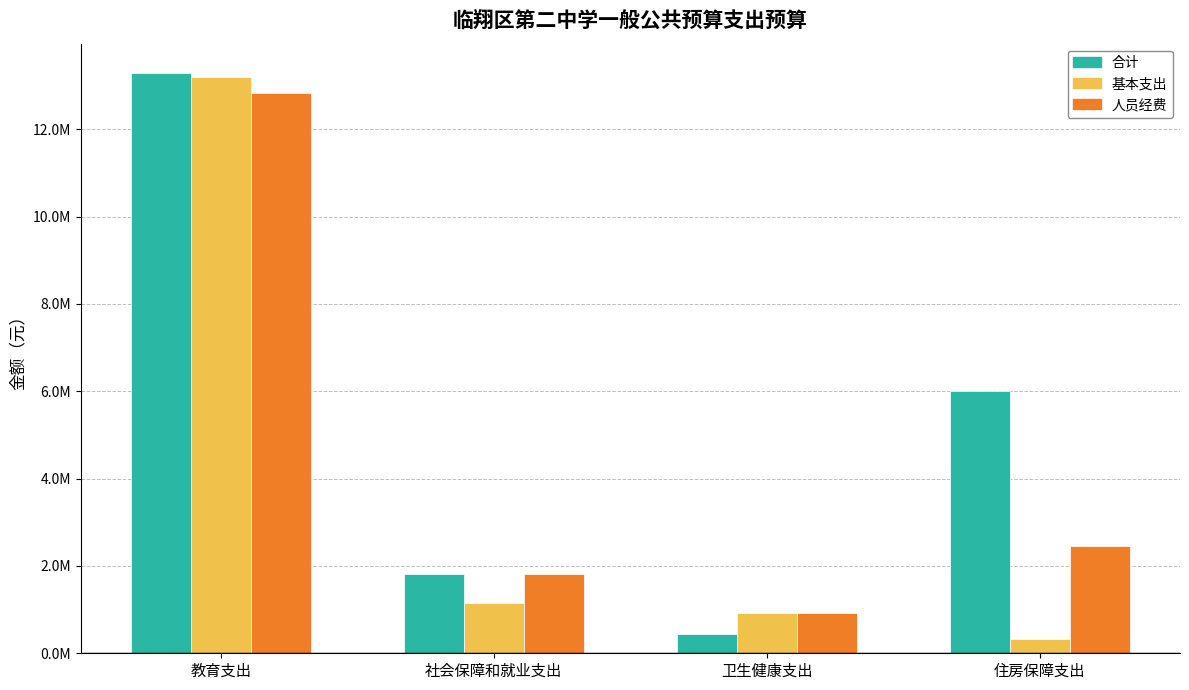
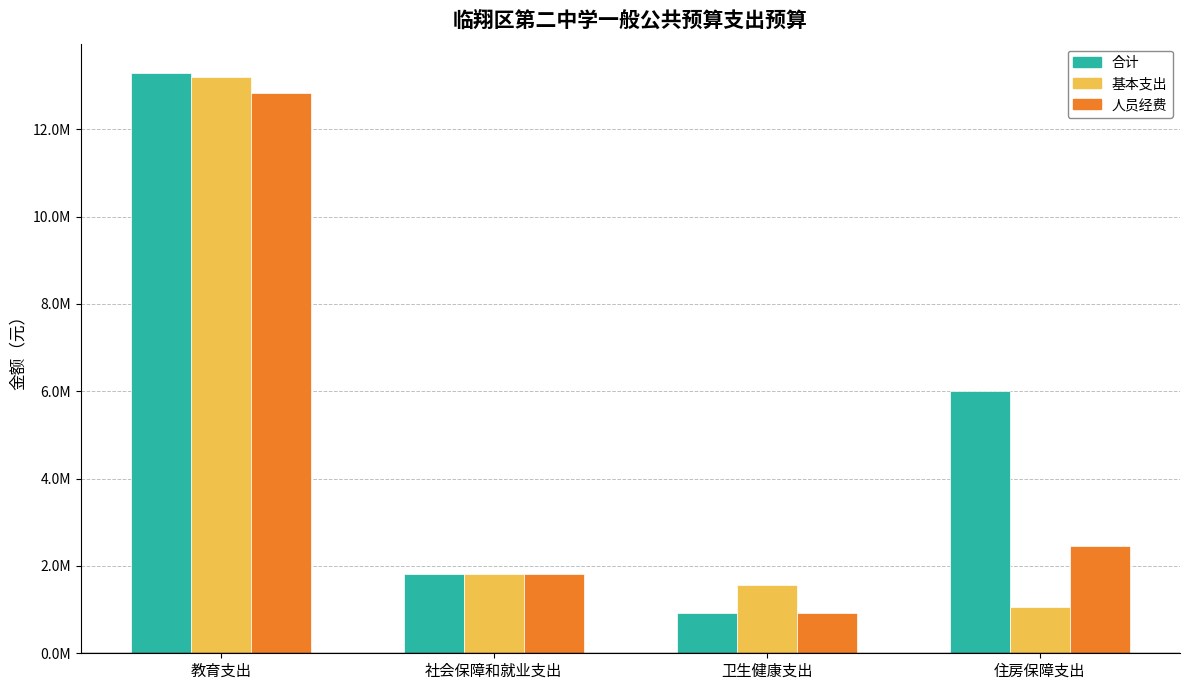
基本支出, 社会保障和就业支出: 1100000 -> 1800000
合计, 卫生健康支出: 400000 -> 900000
基本支出, 卫生健康支出: 900000 -> 1600000
基本支出, 住房保障支出: 300000 -> 1100000
